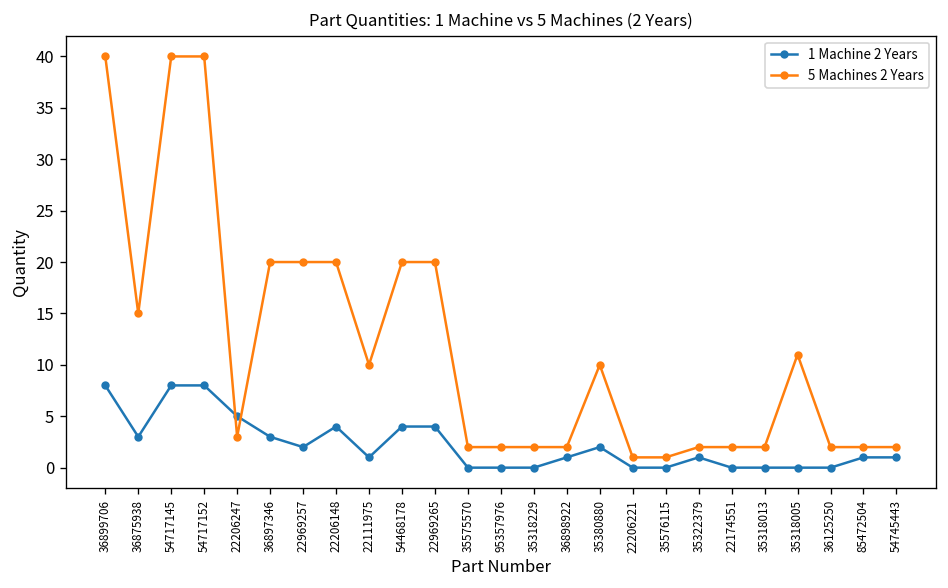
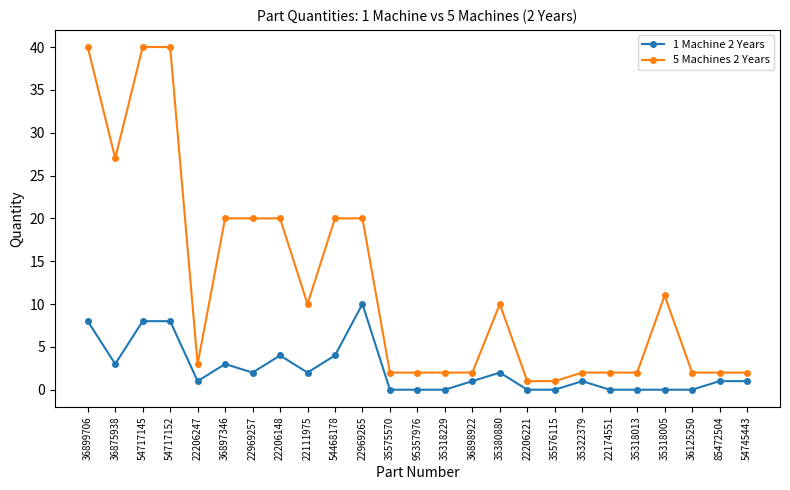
5 Machines 2 Years, 36875938: 15 -> 27
1 Machine 2 Years, 22206247: 5 -> 1
1 Machine 2 Years, 22111975: 1 -> 2
1 Machine 2 Years, 22969265: 4 -> 10
